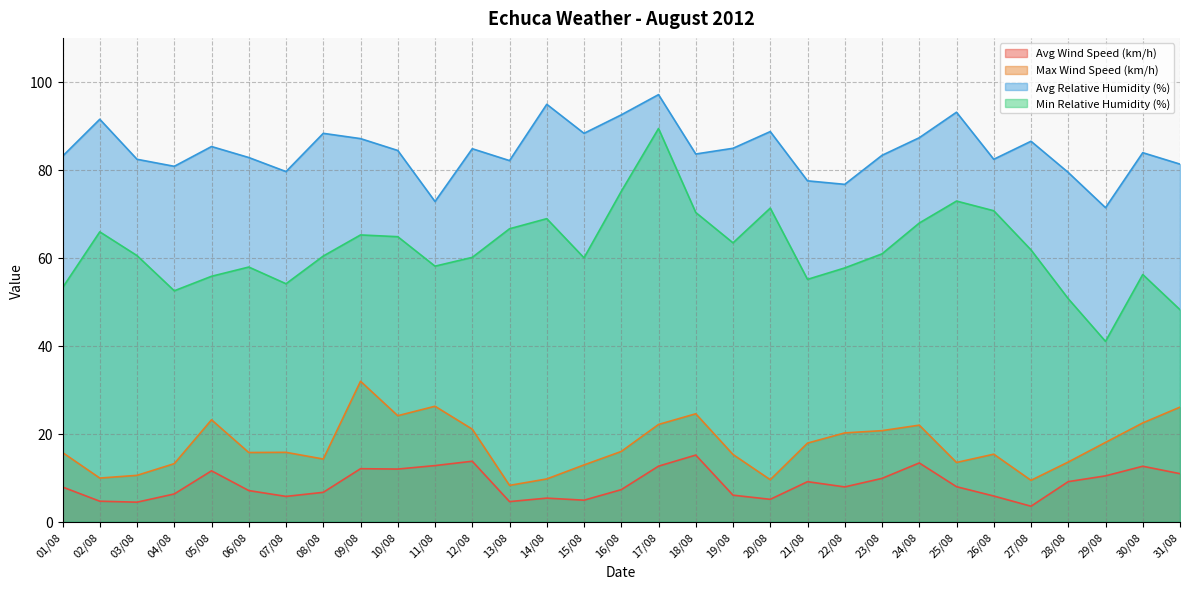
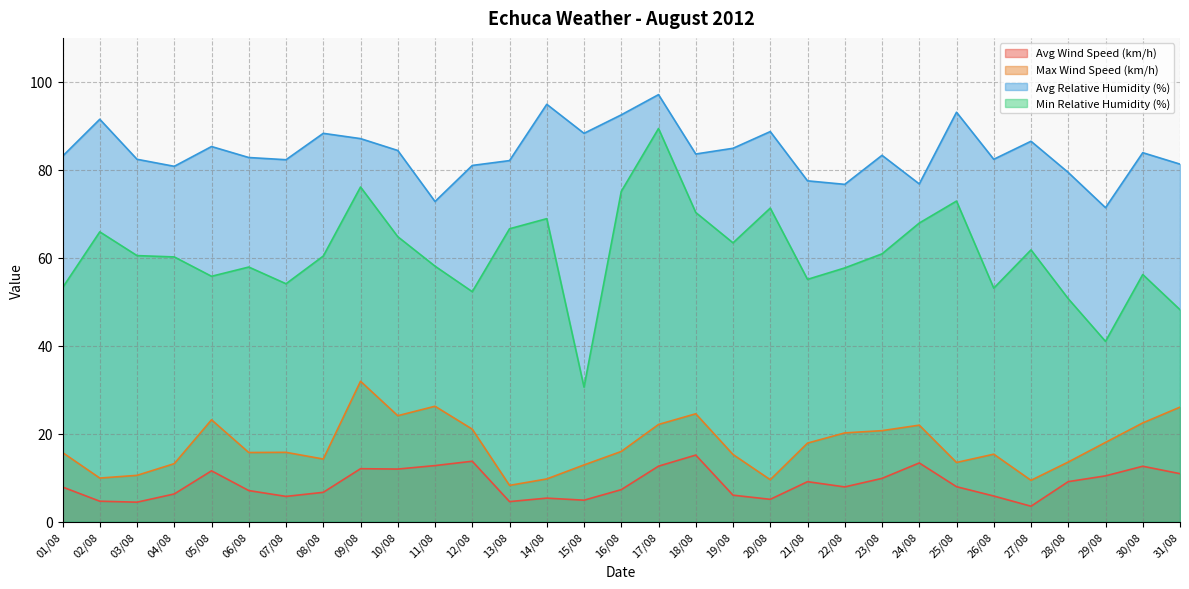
Min Relative Humidity (%), 04/08: 53 -> 60
Avg Relative Humidity (%), 07/08: 80 -> 82
Min Relative Humidity (%), 09/08: 65 -> 76
Avg Relative Humidity (%), 12/08: 85 -> 81
Min Relative Humidity (%), 12/08: 60 -> 52
Min Relative Humidity (%), 15/08: 60 -> 31
Avg Relative Humidity (%), 24/08: 87 -> 77
Min Relative Humidity (%), 26/08: 71 -> 53
